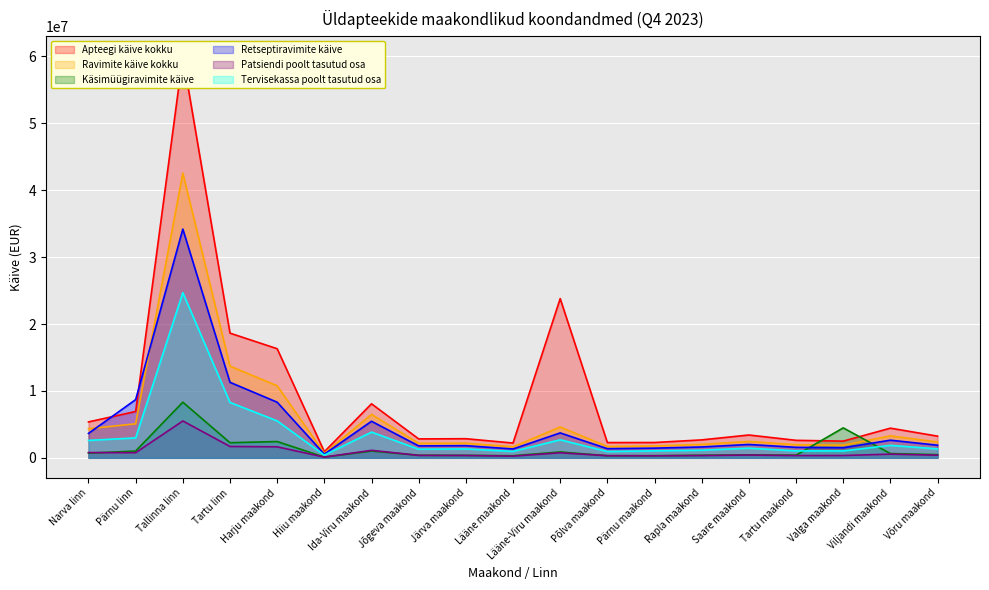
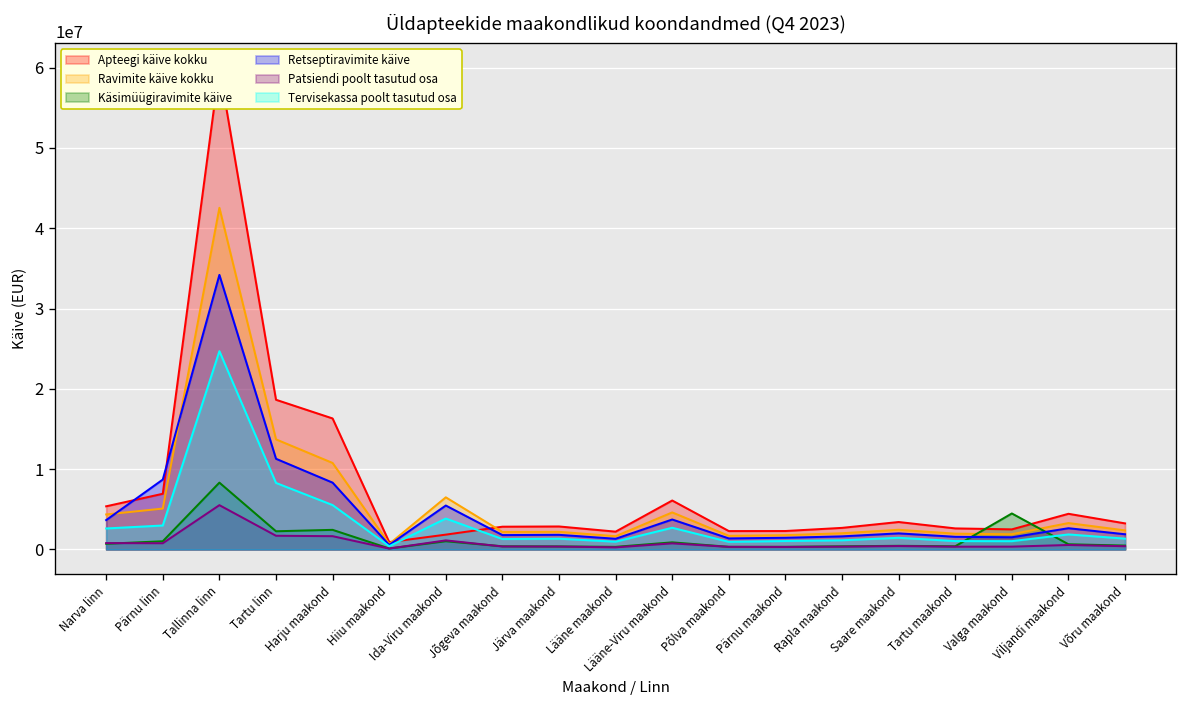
Apteegi käive kokku, Ida-Viru maakond: 8000000 -> 2000000
Apteegi käive kokku, Lääne-Viru maakond: 24000000 -> 6000000
